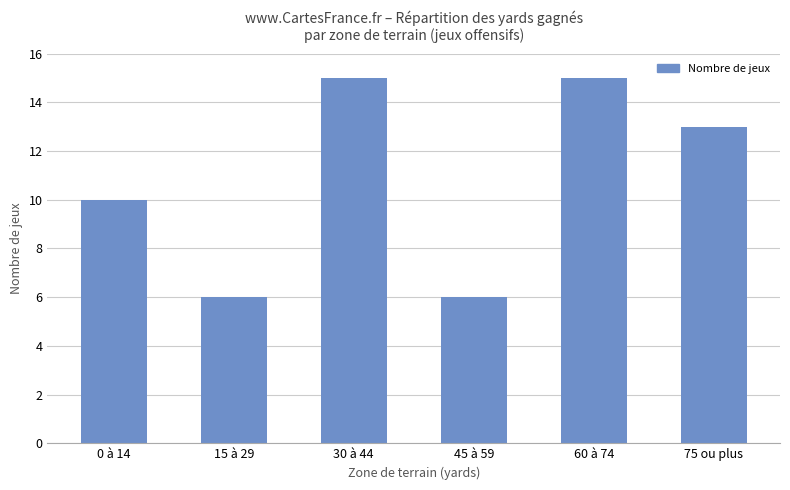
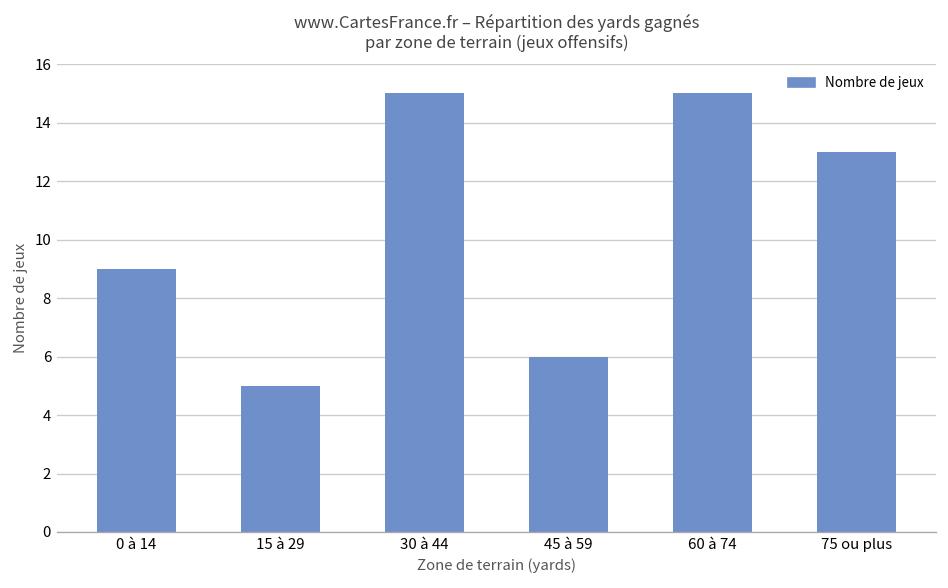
0 à 14: 10 -> 9
15 à 29: 6 -> 5
